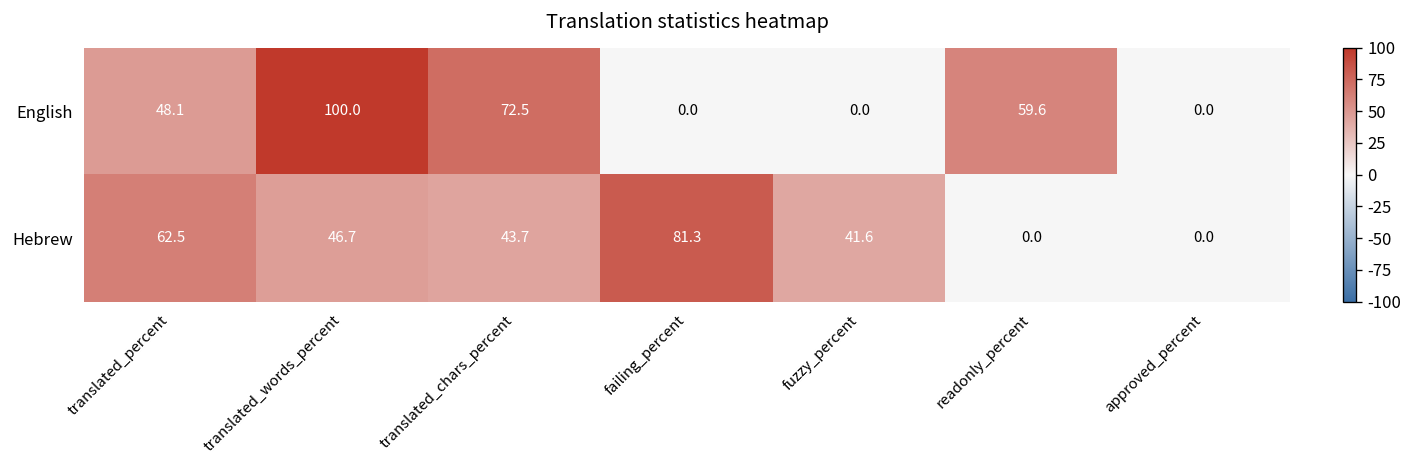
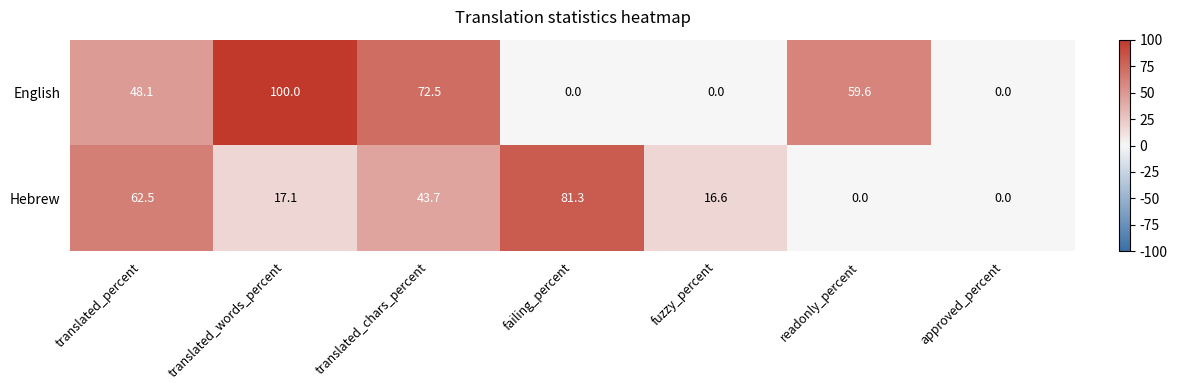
Hebrew, translated_words_percent: 46.7 -> 17.1
Hebrew, fuzzy_percent: 41.6 -> 16.6
